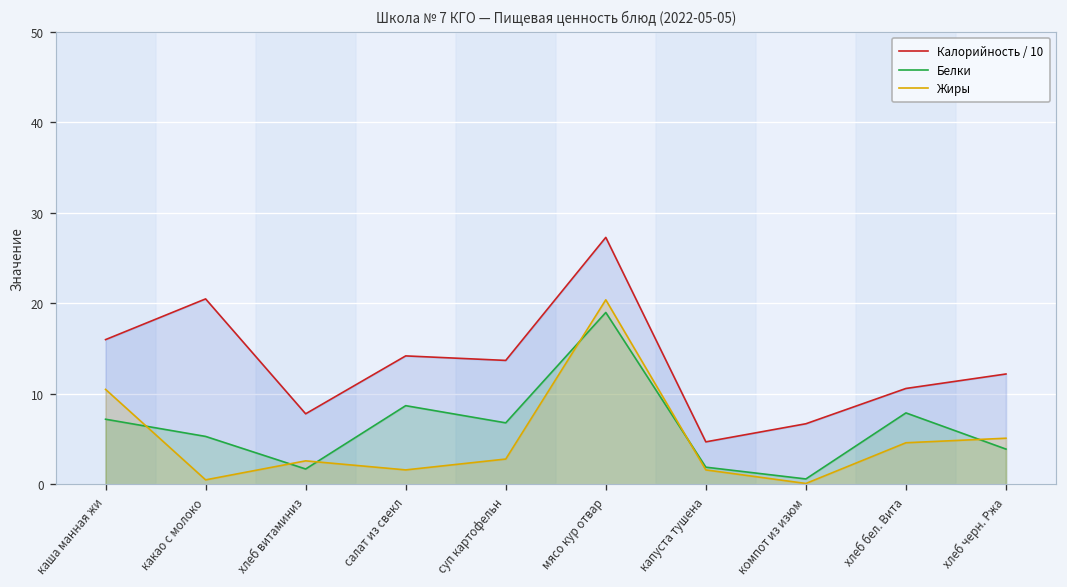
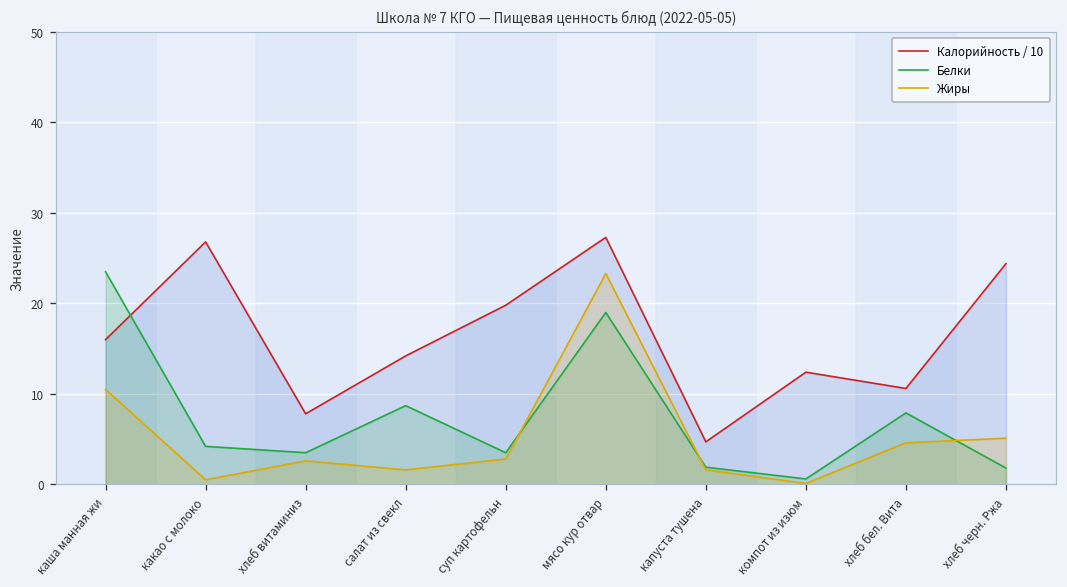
Белки, каша манная жи: 7 -> 24
Калорийность / 10, какао с молоко: 21 -> 27
Белки, какао с молоко: 5 -> 4
Белки, хлеб витаминиз: 2 -> 4
Калорийность / 10, суп картофельн: 14 -> 20
Белки, суп картофельн: 7 -> 4
Жиры, мясо кур отвар: 20 -> 23
Калорийность / 10, компот из изюм: 7 -> 12
Калорийность / 10, хлеб черн. Ржа: 12 -> 24
Белки, хлеб черн. Ржа: 4 -> 2
